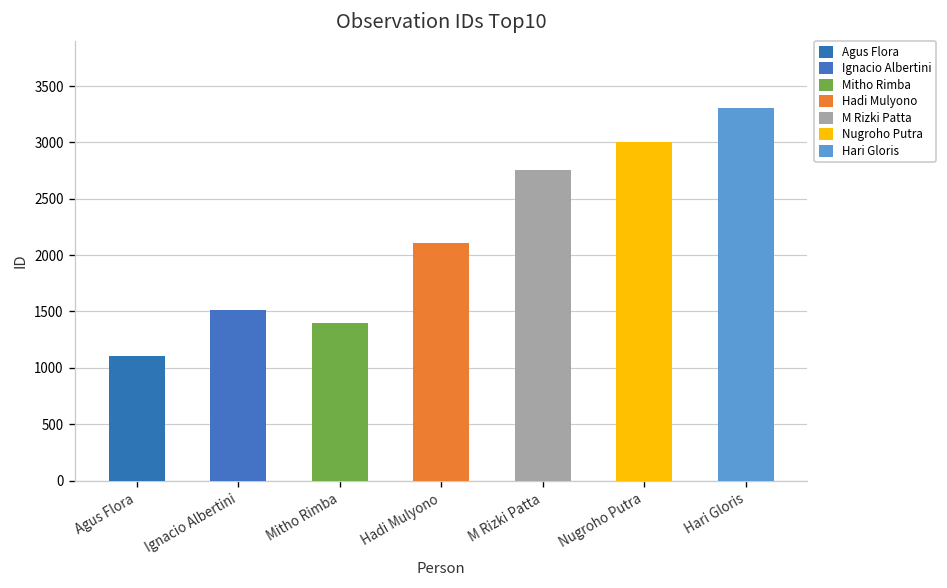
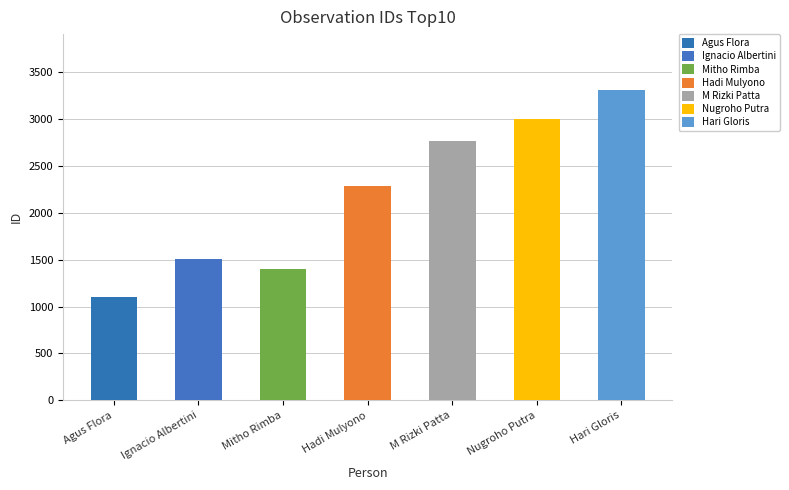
Hadi Mulyono: 2100 -> 2300
